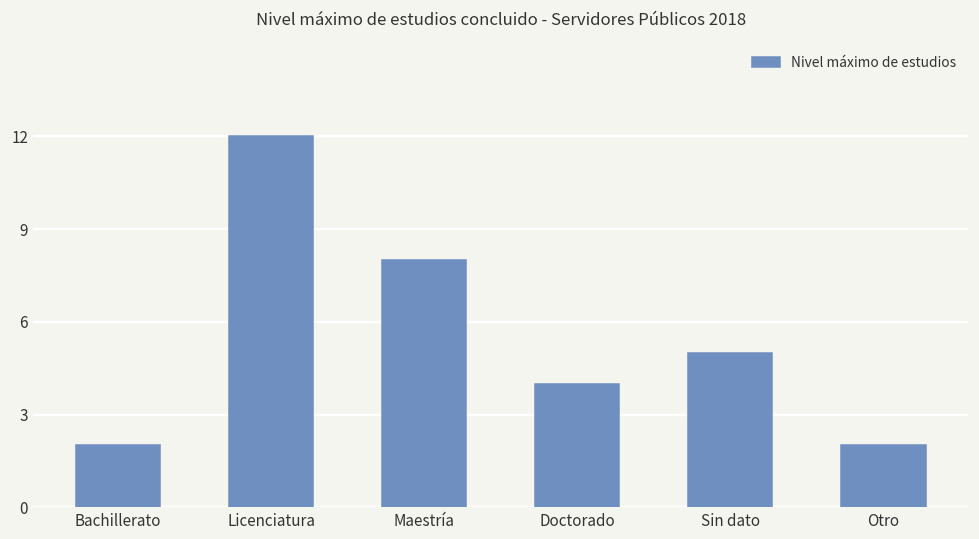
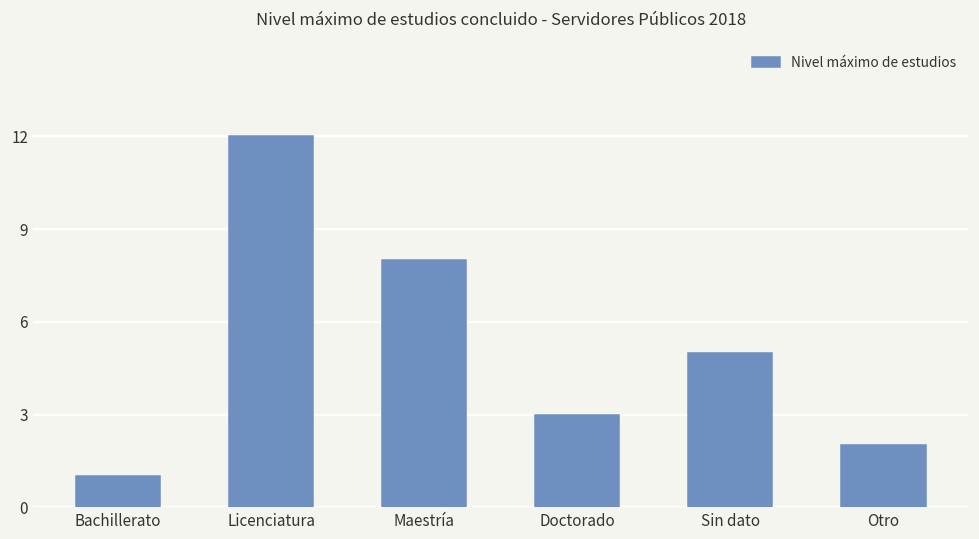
Bachillerato: 2 -> 1
Doctorado: 4 -> 3
